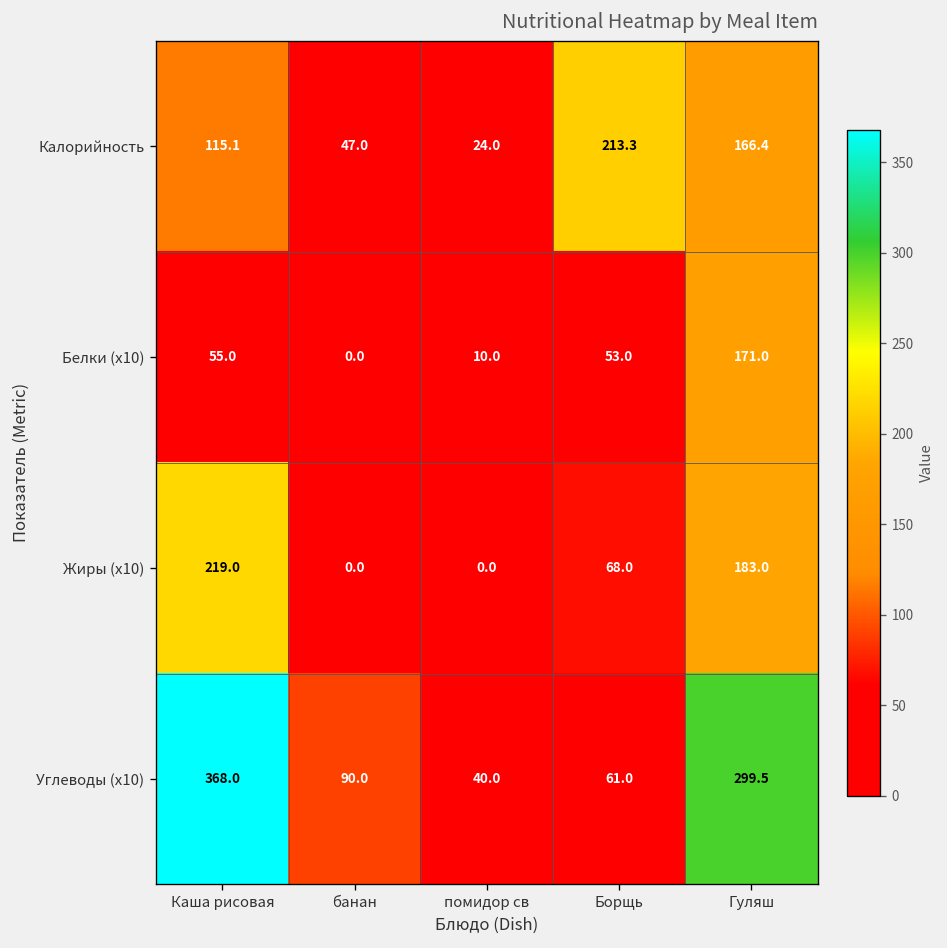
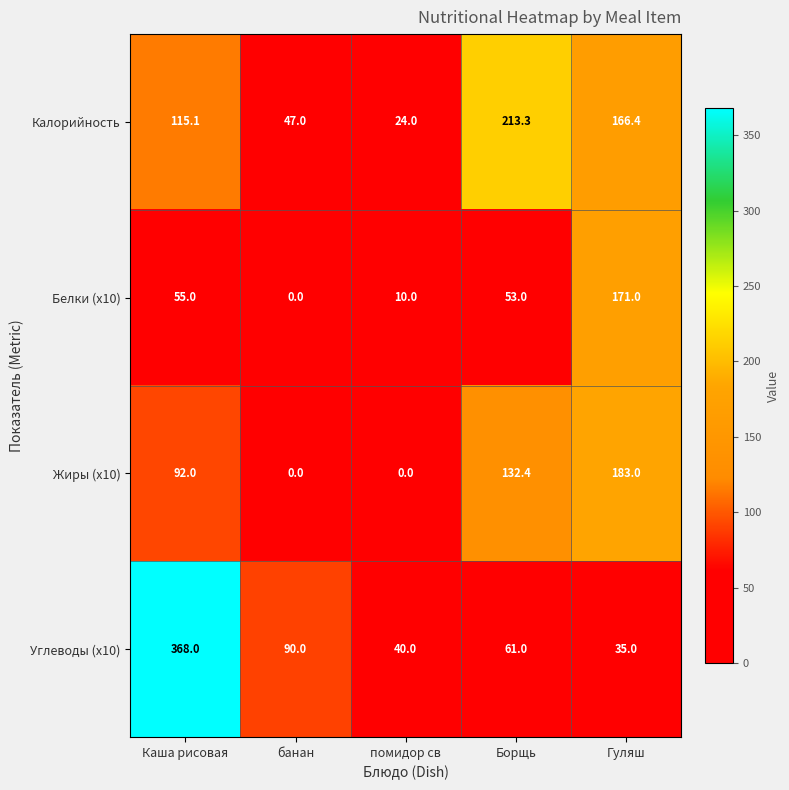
Жиры (x10), Каша рисовая: 219.0 -> 92.0
Жиры (x10), Борщь: 68.0 -> 132.4
Углеводы (x10), Гуляш: 299.5 -> 35.0
